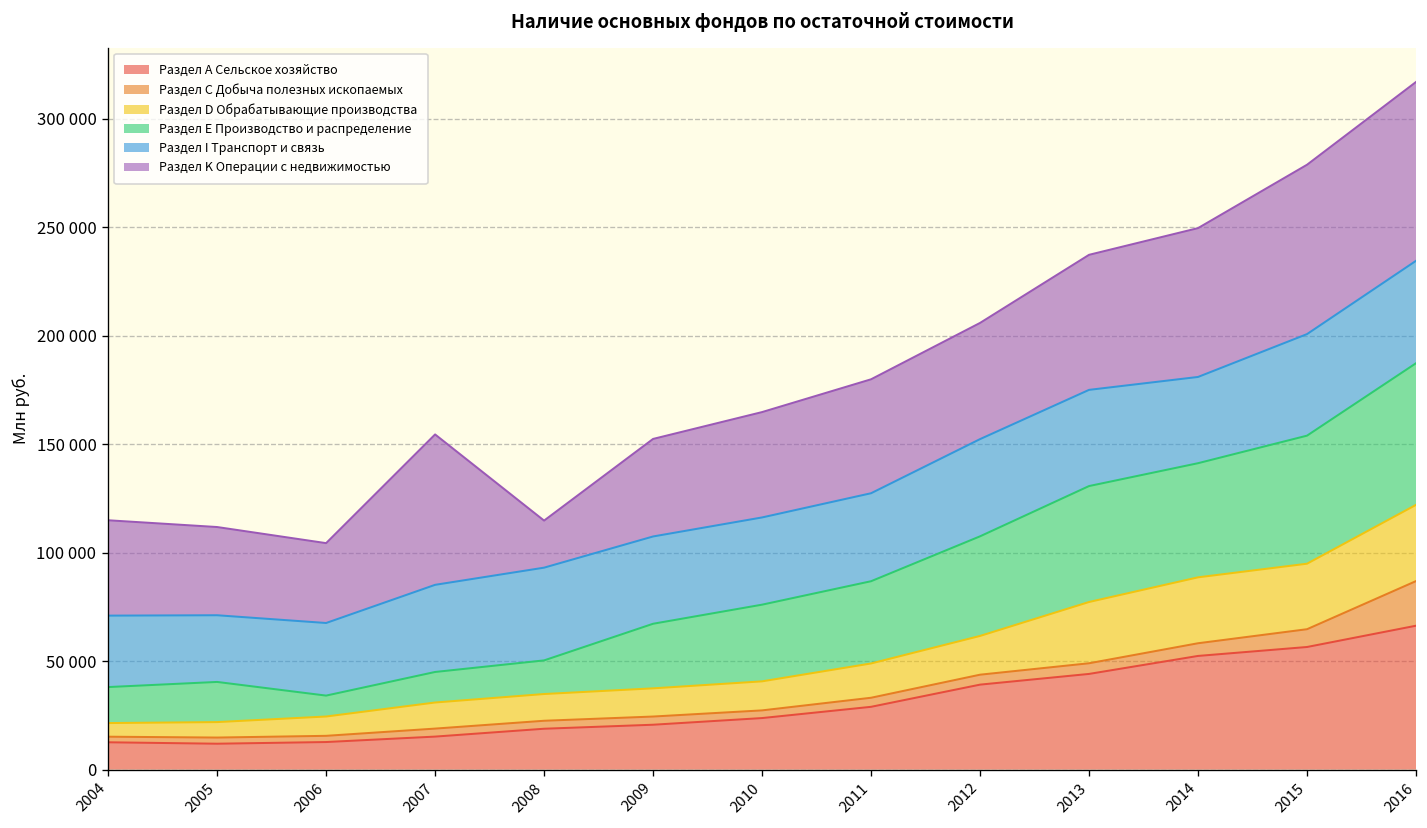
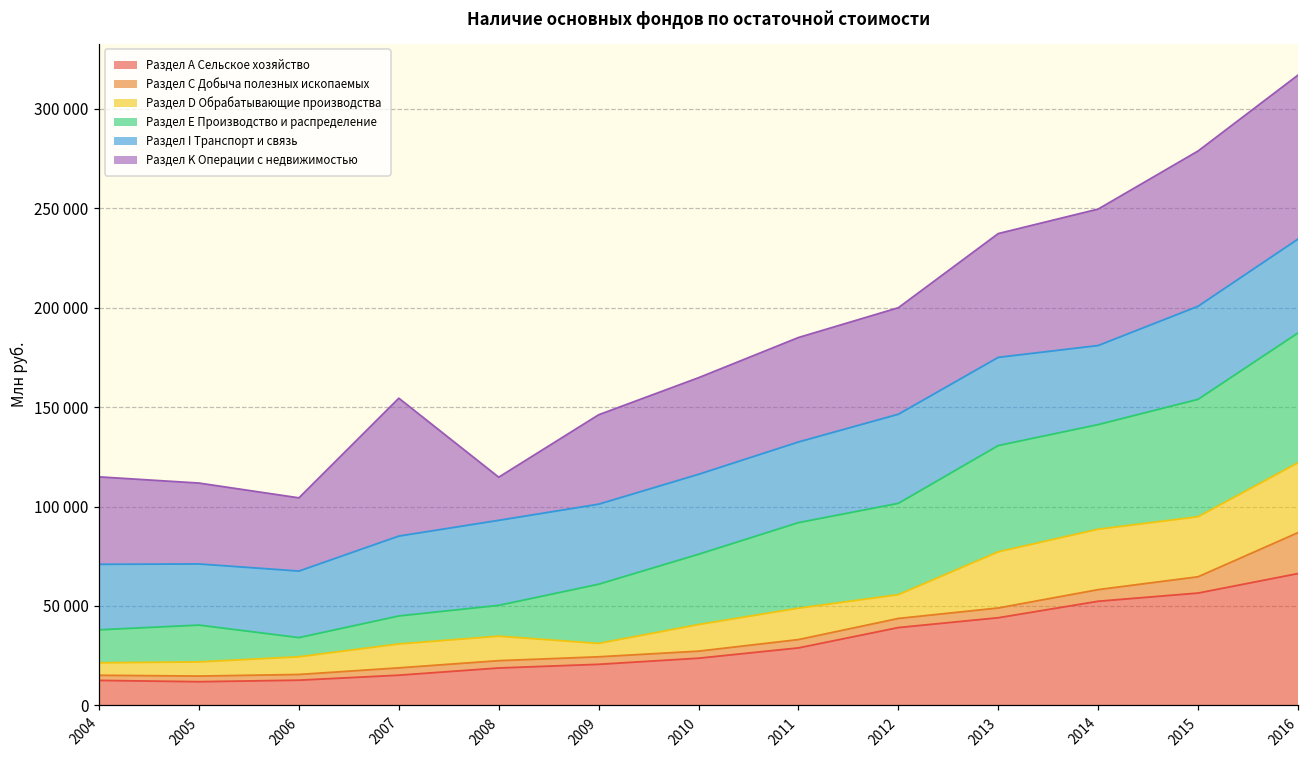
Раздел D Обрабатывающие производства, 2009: 13000 -> 7000
Раздел Е Производство и распределение, 2011: 38000 -> 43000
Раздел D Обрабатывающие производства, 2012: 18000 -> 12000
